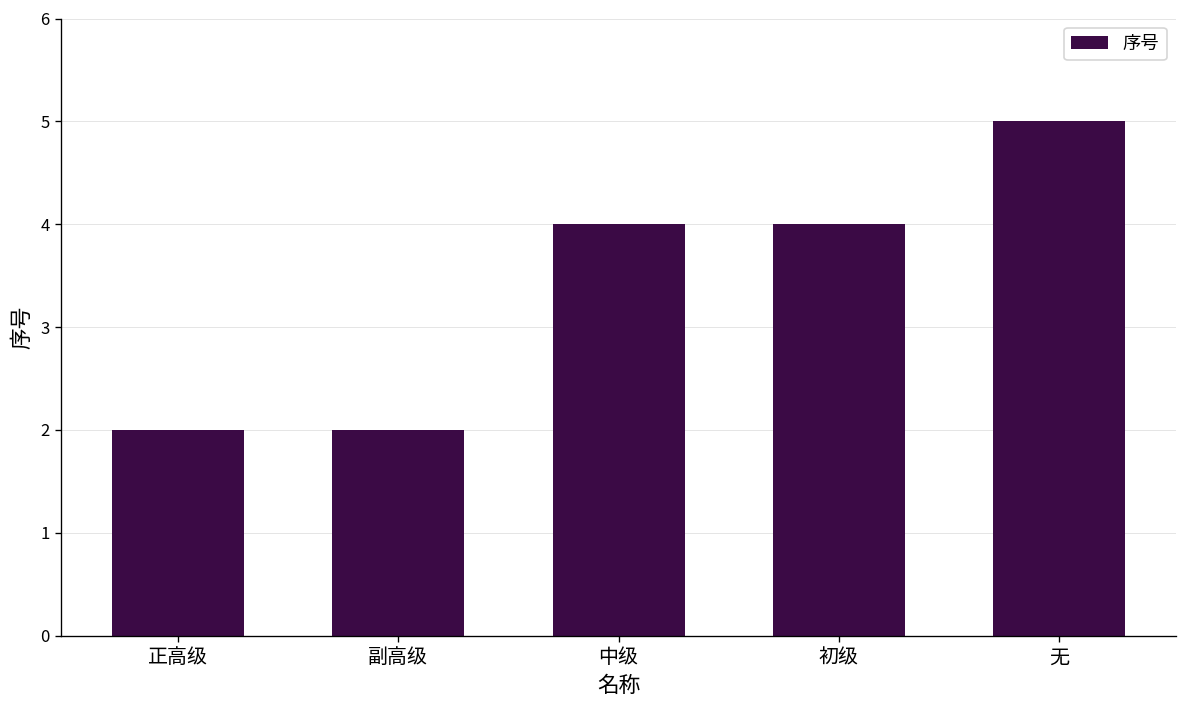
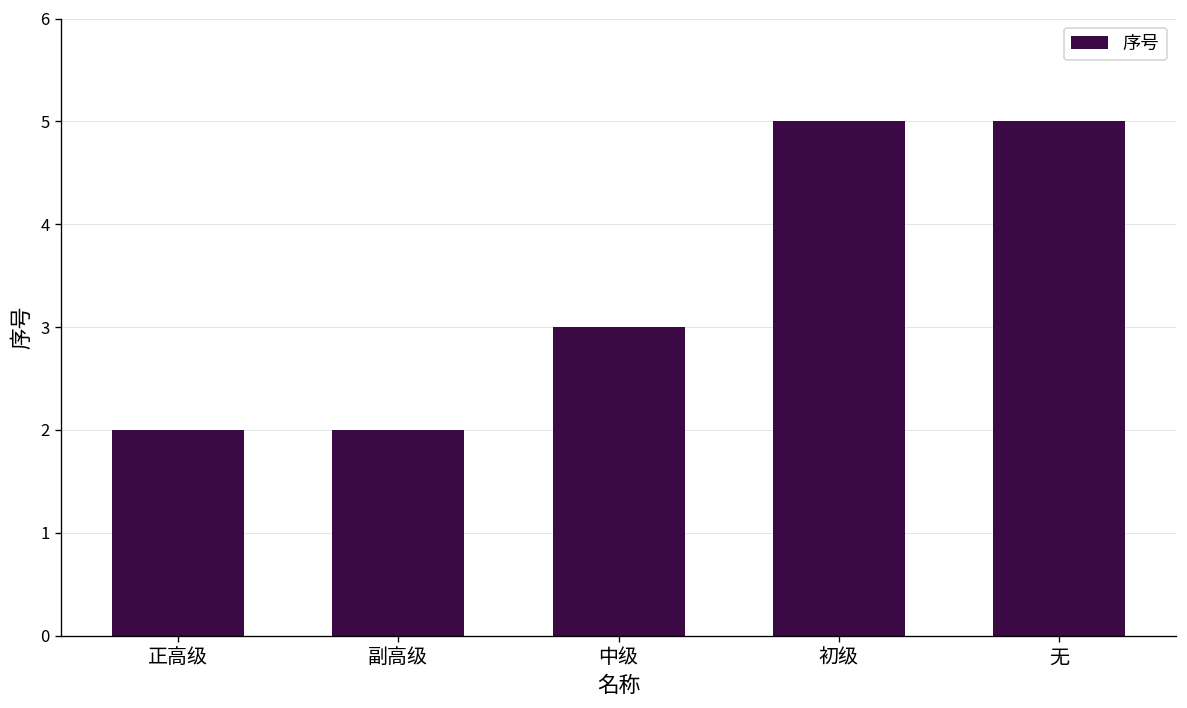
中级: 4 -> 3
初级: 4 -> 5
